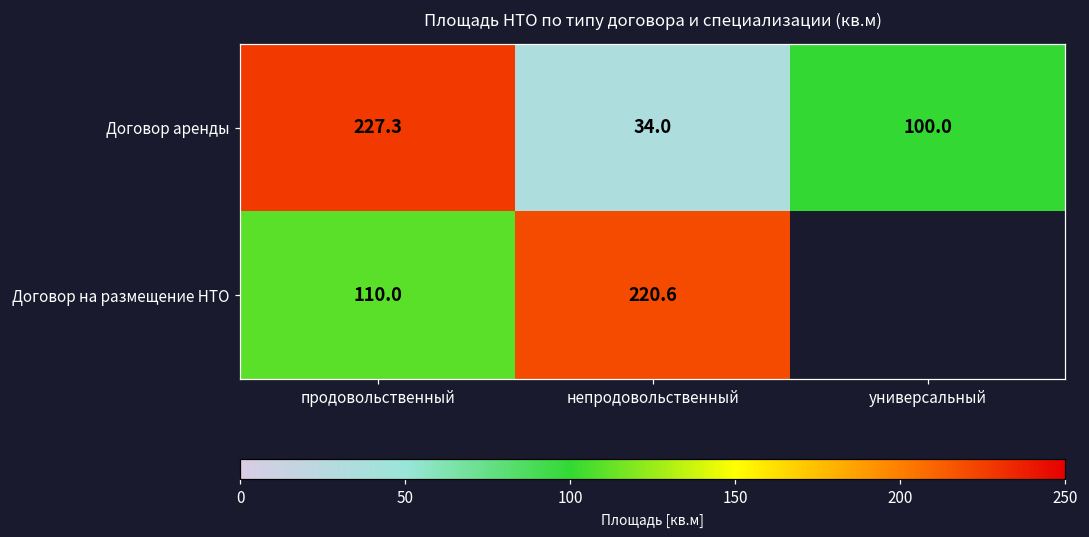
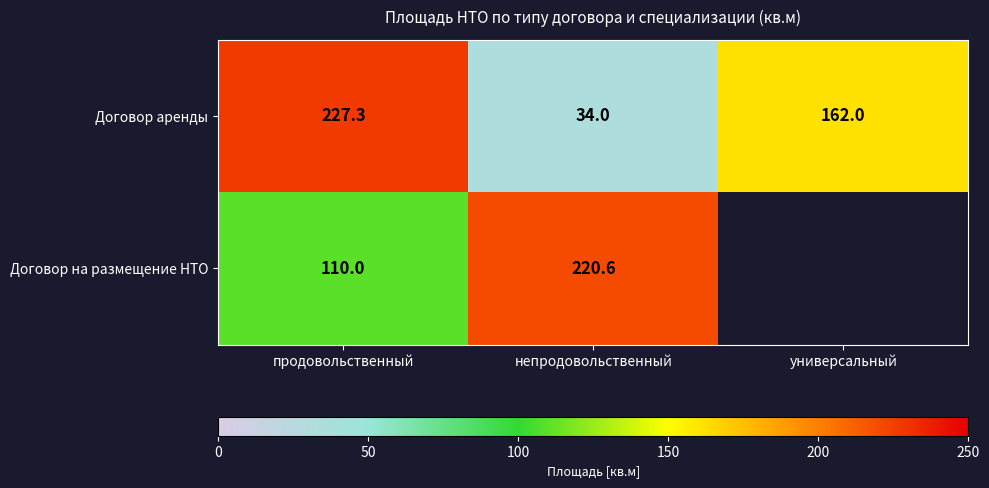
Договор аренды, универсальный: 100.0 -> 162.0
